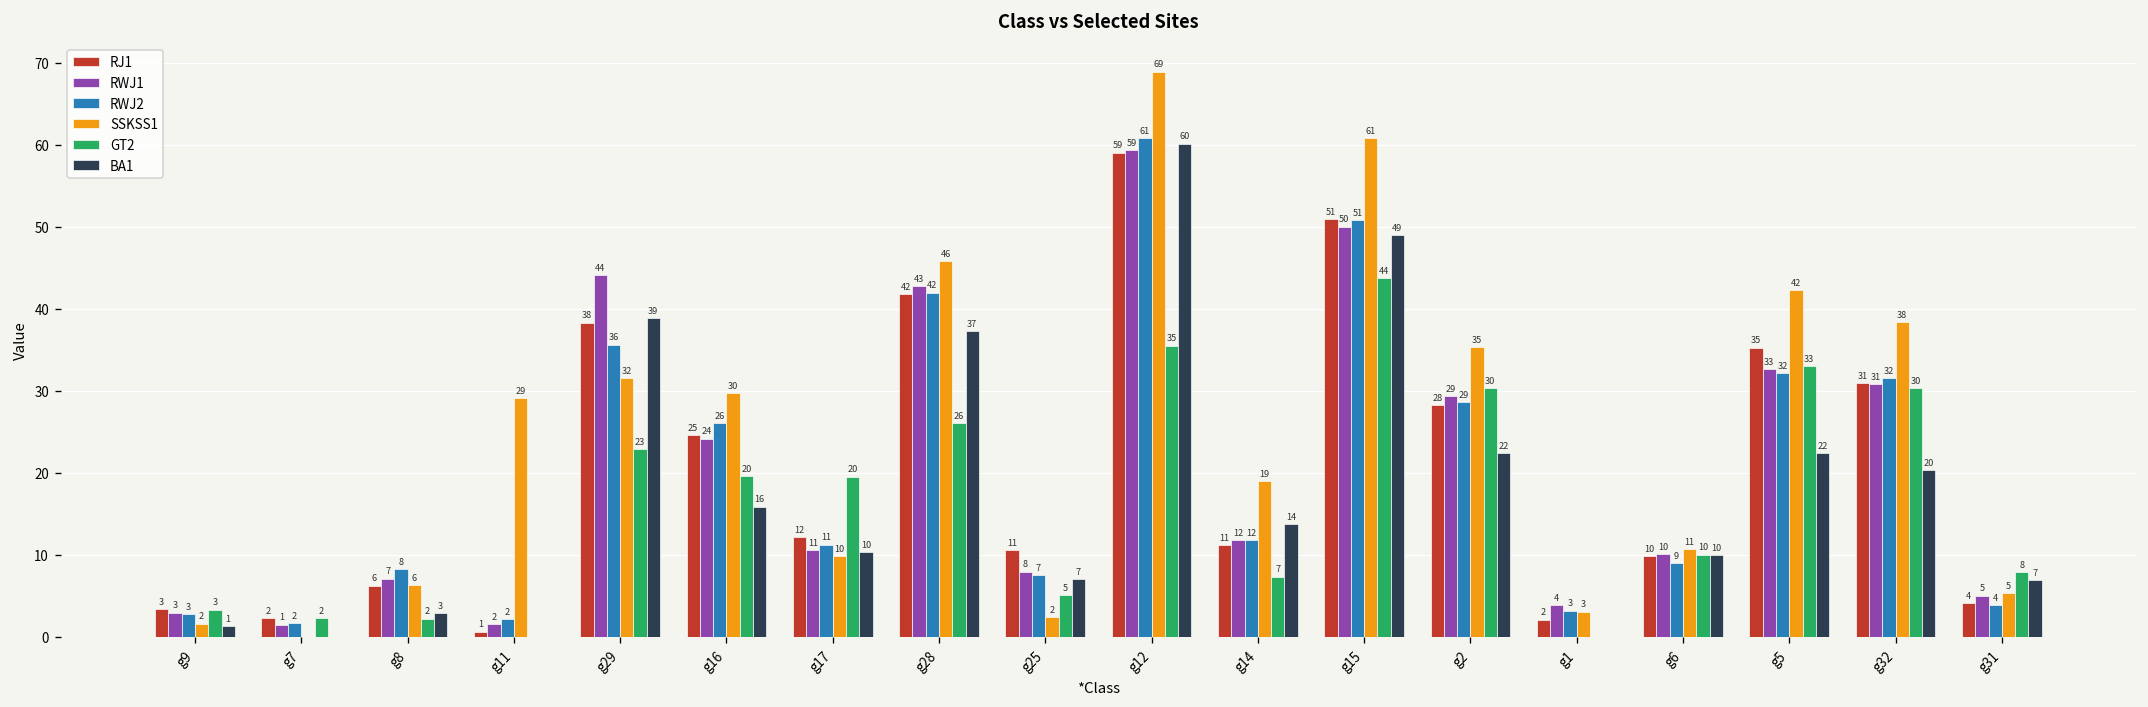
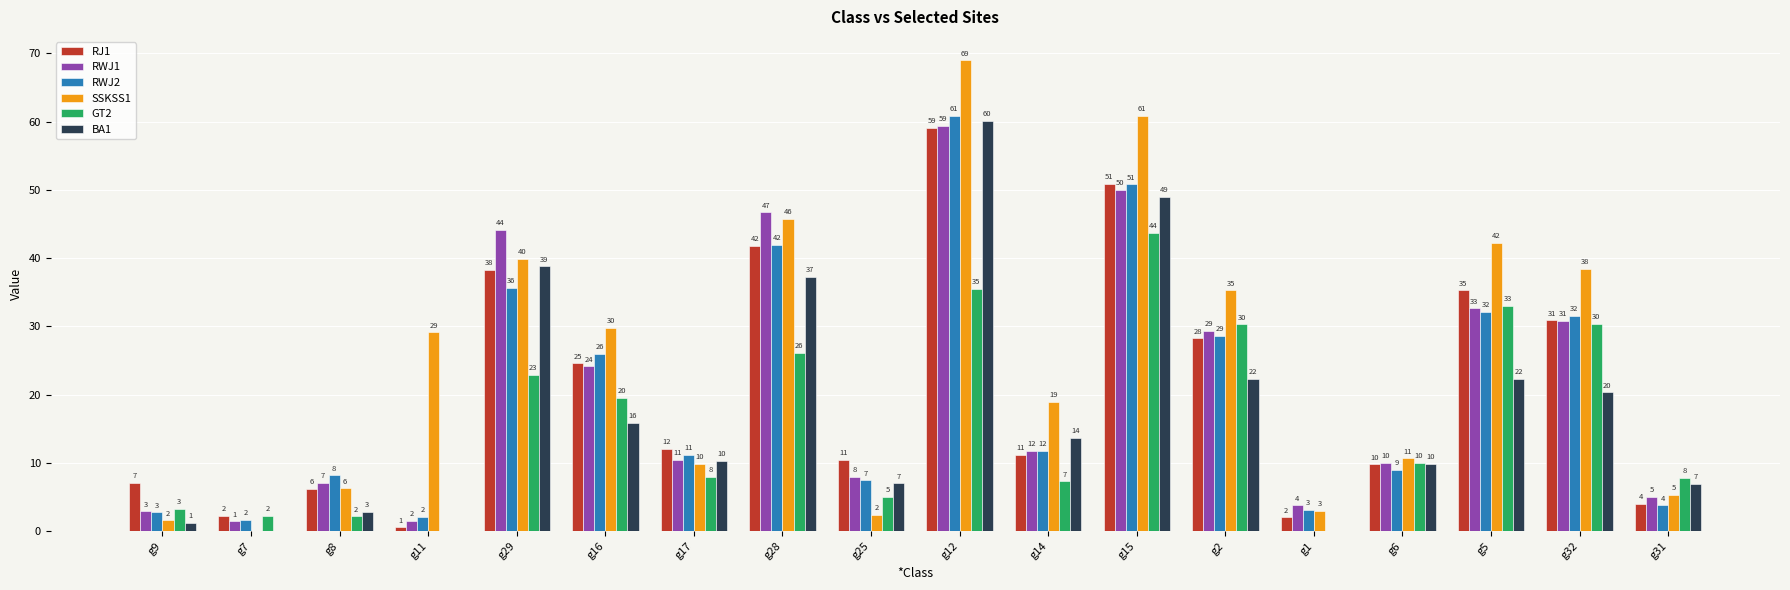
RJ1, g9: 3 -> 7
SSKSS1, g29: 32 -> 40
GT2, g17: 20 -> 8
RWJ1, g28: 43 -> 47
